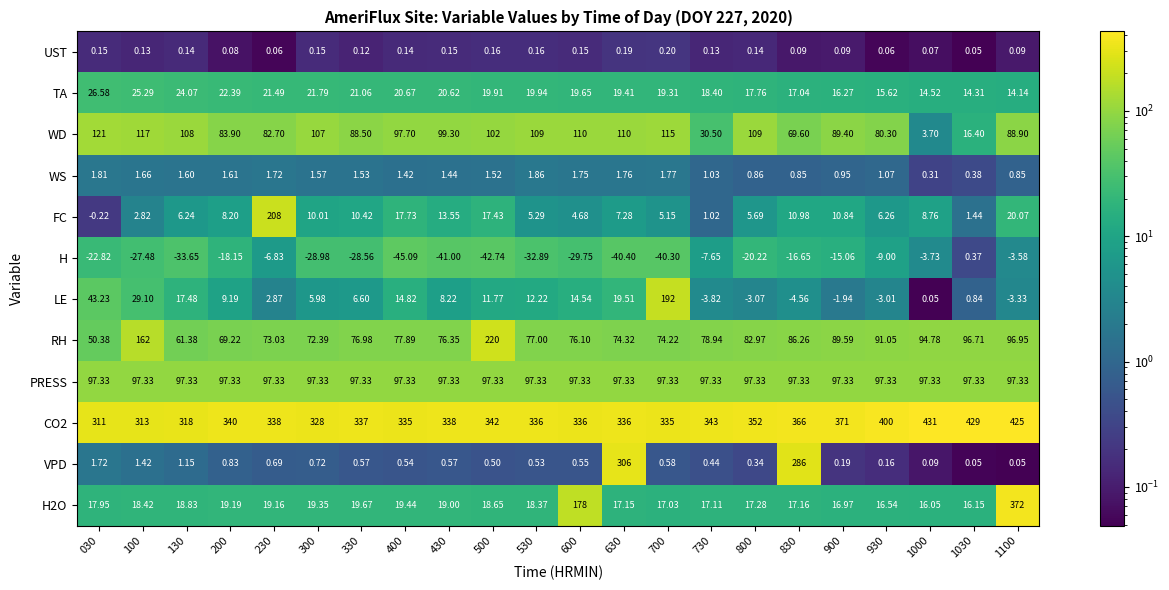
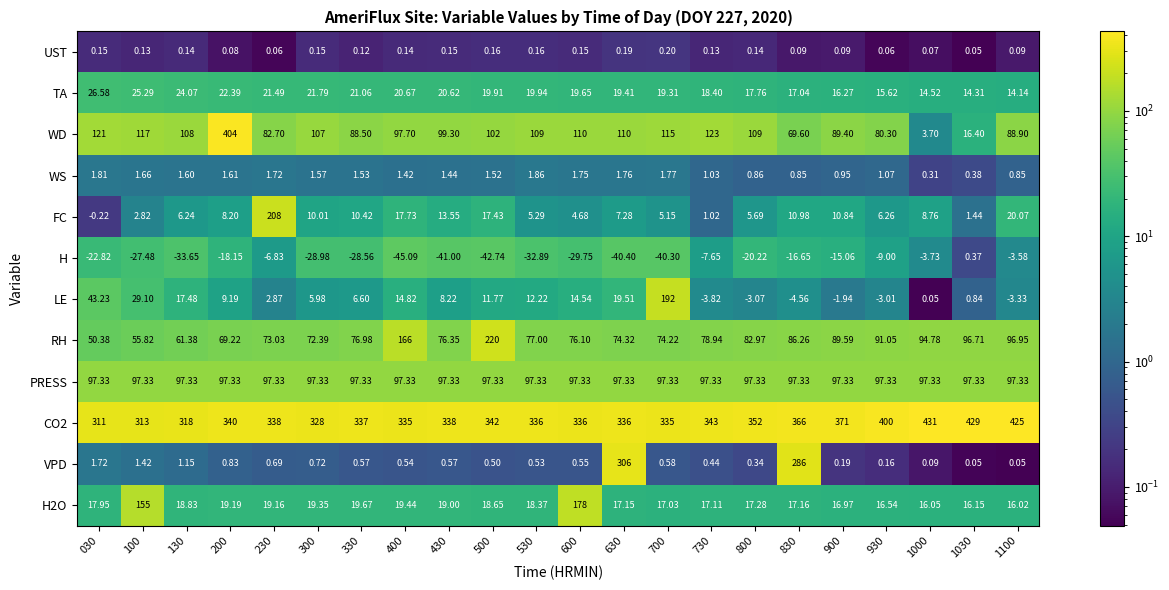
WD, 200: 83.90 -> 404
WD, 730: 30.50 -> 123
RH, 100: 162 -> 55.82
RH, 400: 77.89 -> 166
H2O, 100: 18.42 -> 155
H2O, 1100: 372 -> 16.02
